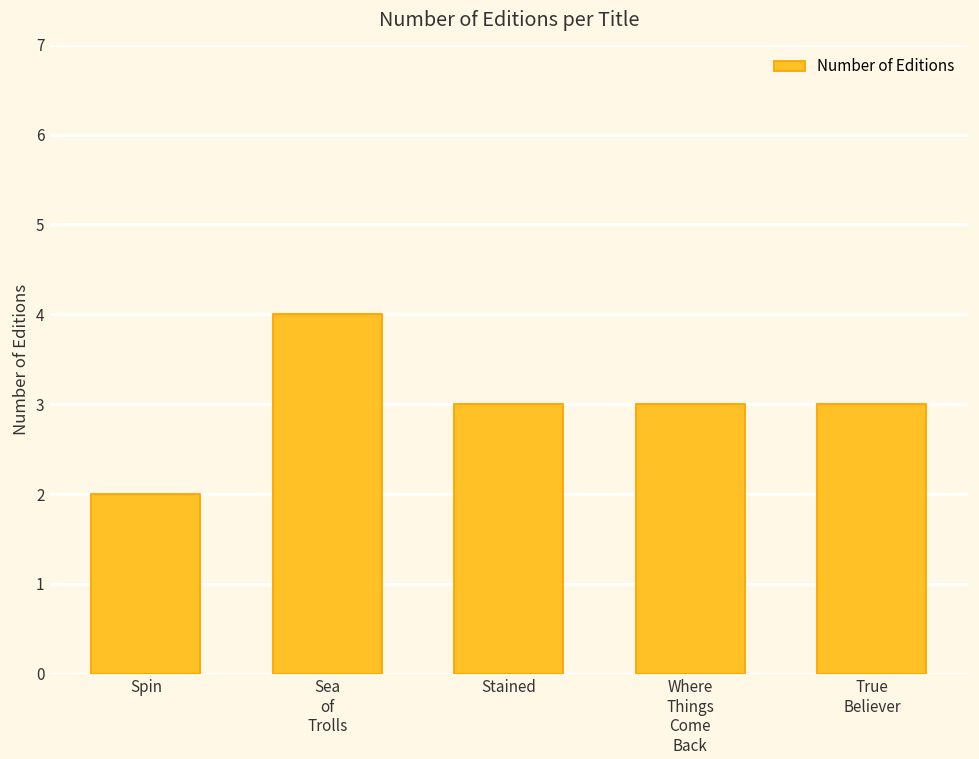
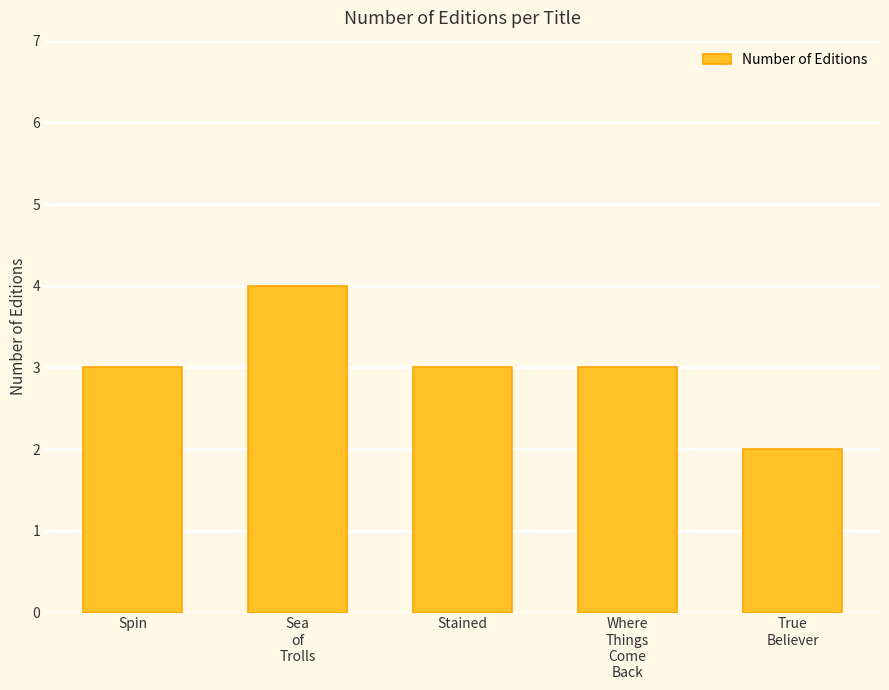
Spin: 2 -> 3
True Believer: 3 -> 2
